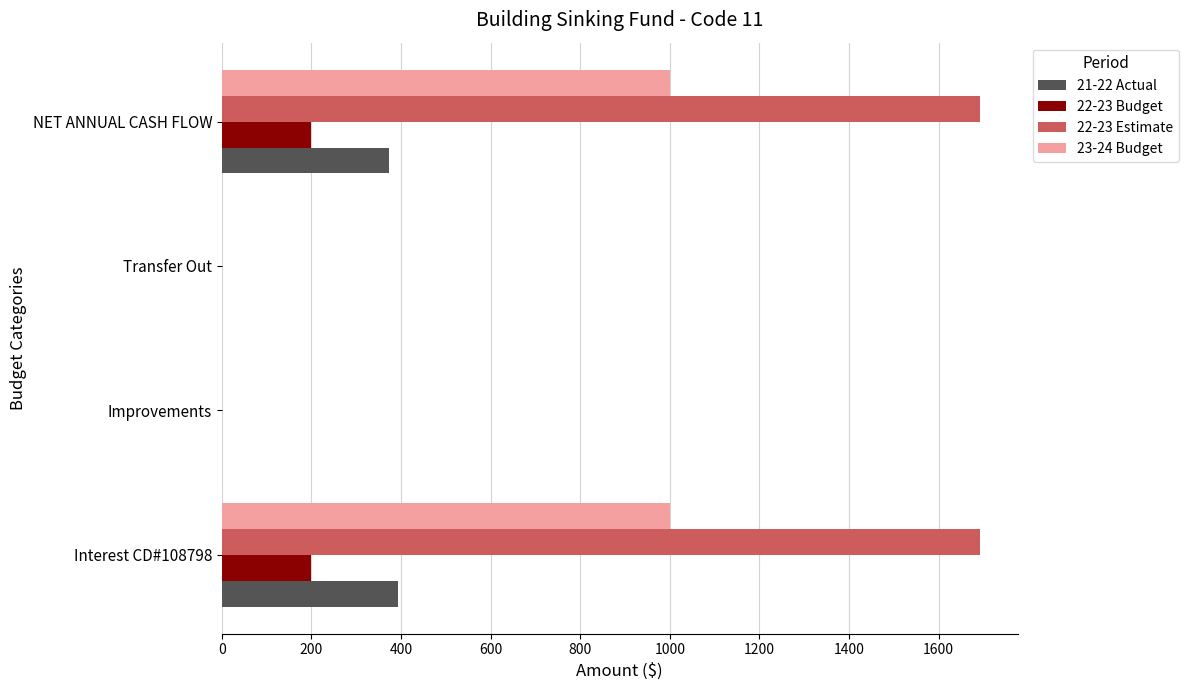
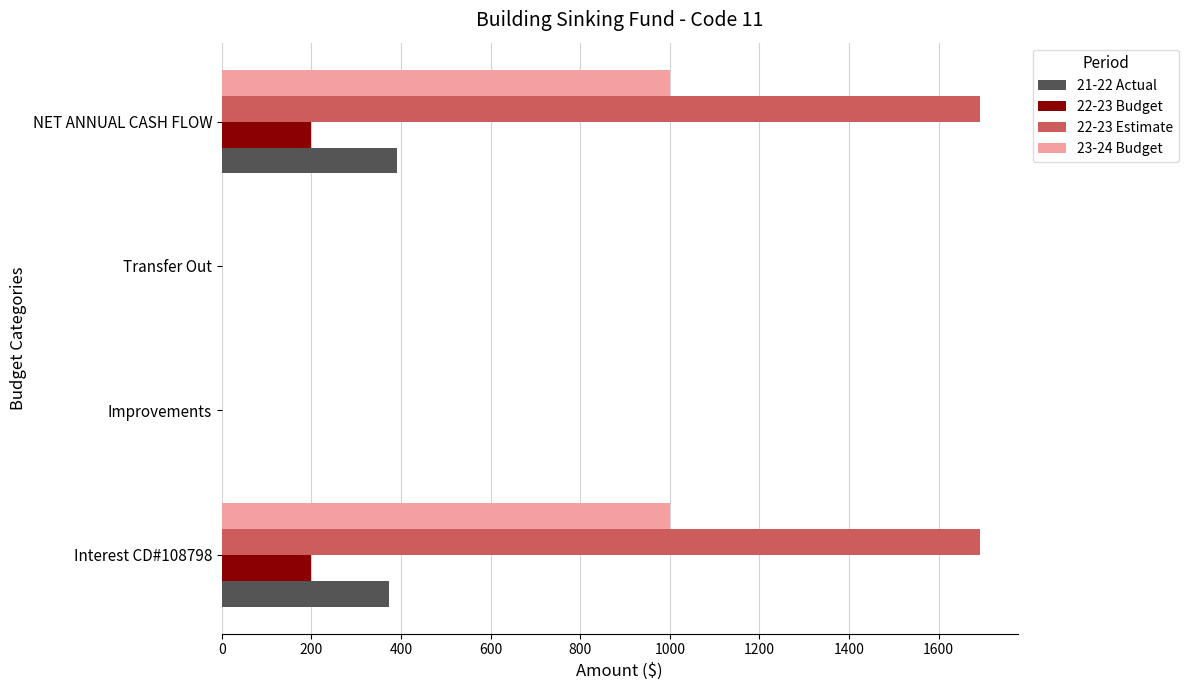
21-22 Actual, NET ANNUAL CASH FLOW: 370 -> 390
21-22 Actual, Interest CD#108798: 390 -> 370
